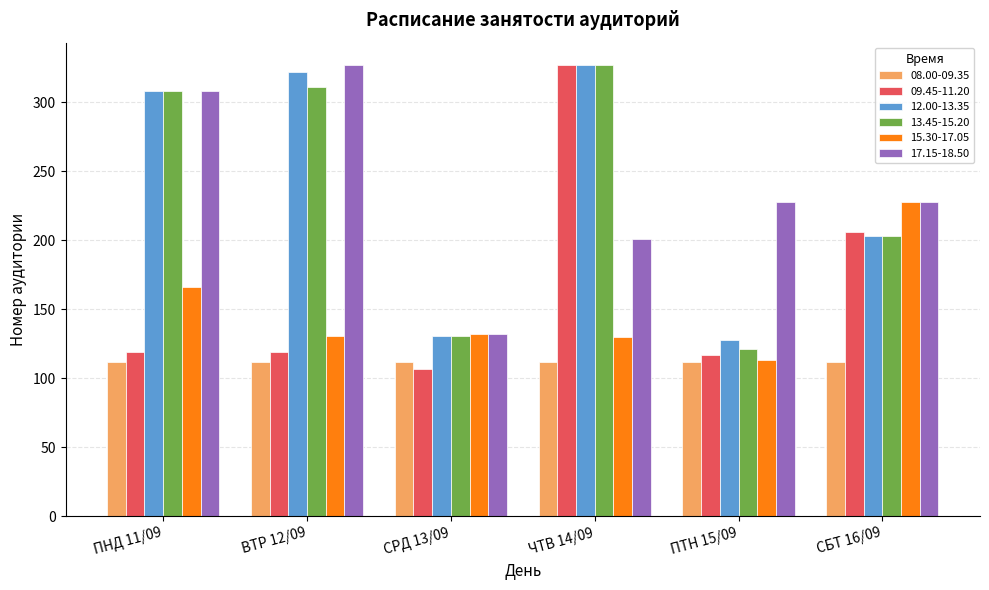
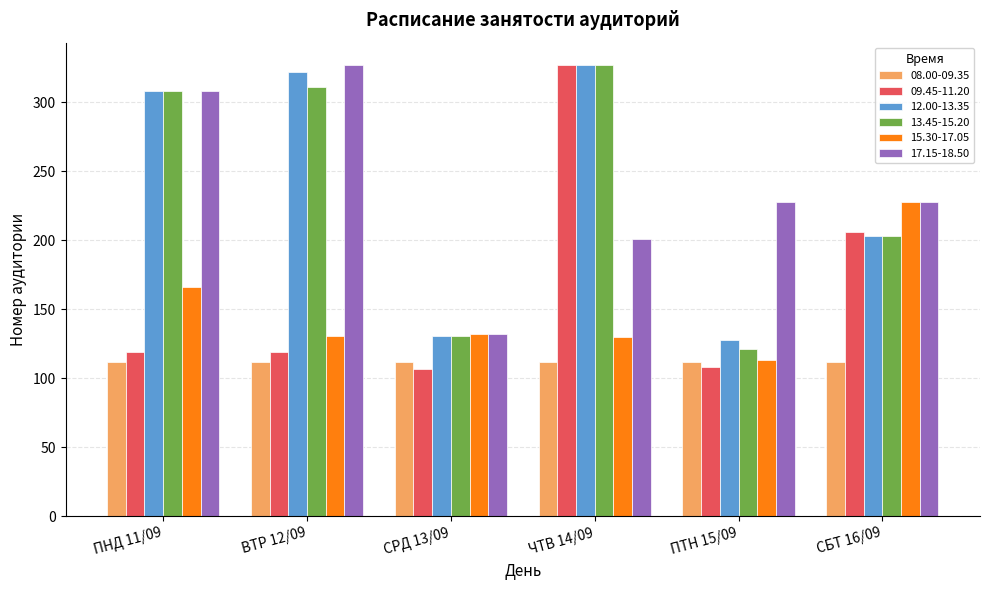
09.45-11.20, ПТН 15/09: 117 -> 108
